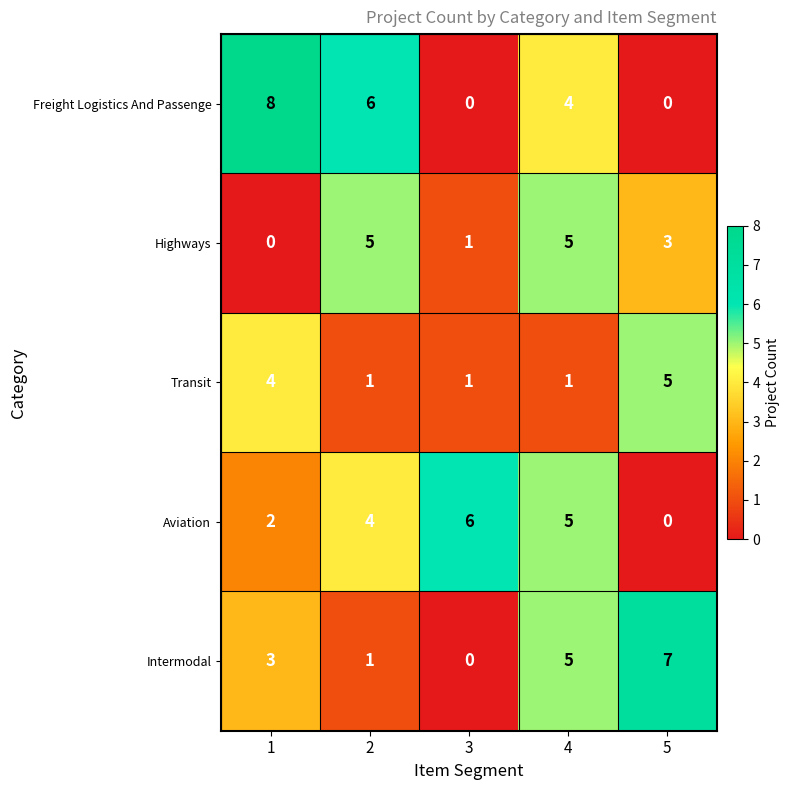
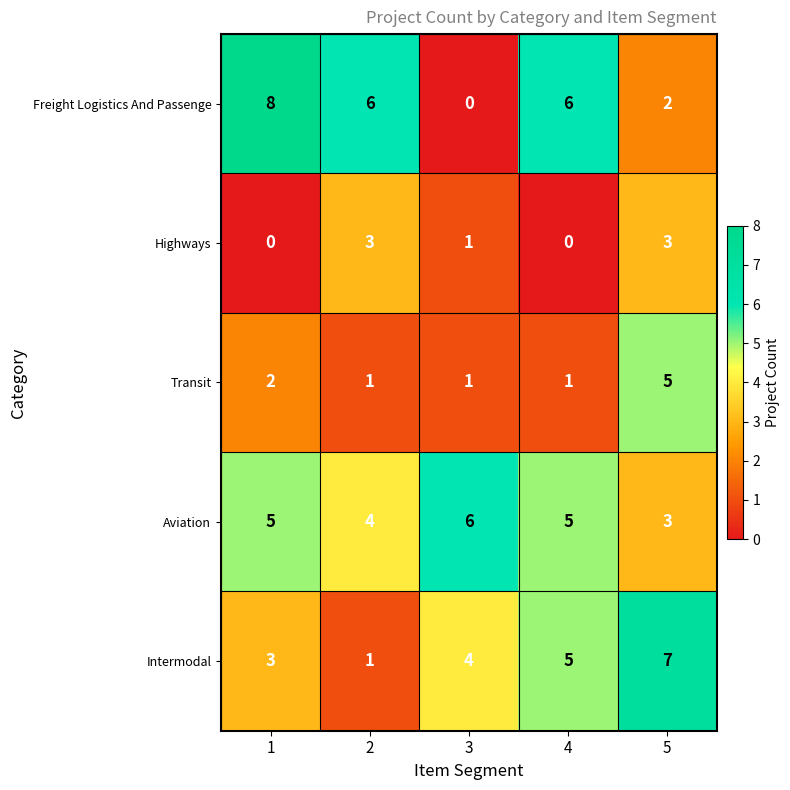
Freight Logistics And Passenge, 4: 4 -> 6
Freight Logistics And Passenge, 5: 0 -> 2
Highways, 2: 5 -> 3
Highways, 4: 5 -> 0
Transit, 1: 4 -> 2
Aviation, 1: 2 -> 5
Aviation, 5: 0 -> 3
Intermodal, 3: 0 -> 4
